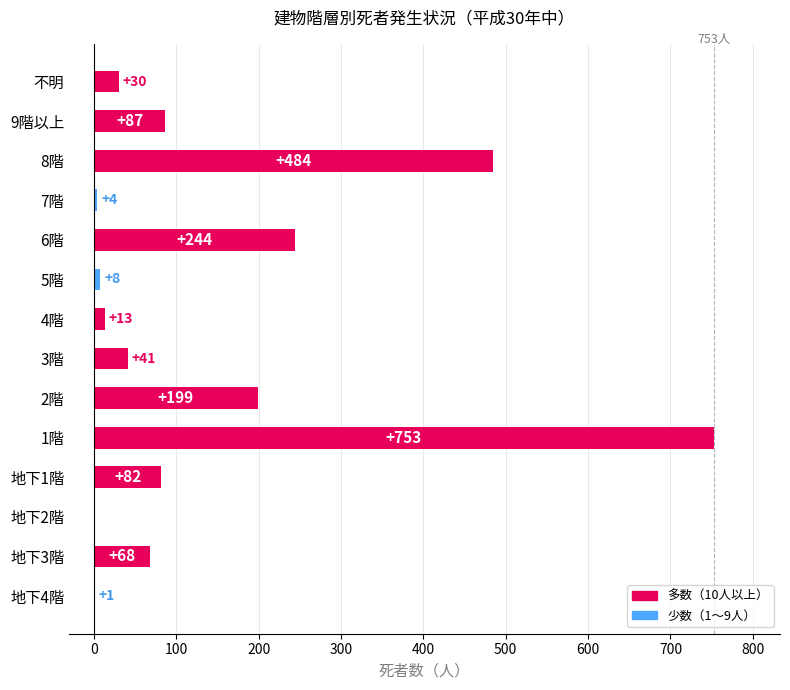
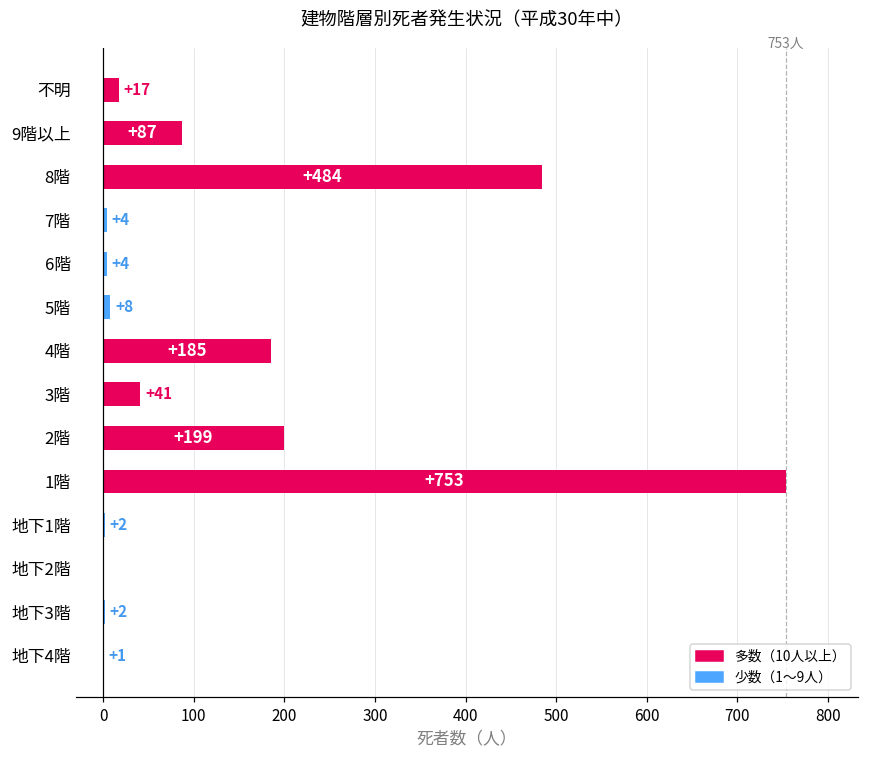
不明: +30 -> +17
6階: +244 -> +4
4階: +13 -> +185
地下1階: +82 -> +2
地下3階: +68 -> +2
